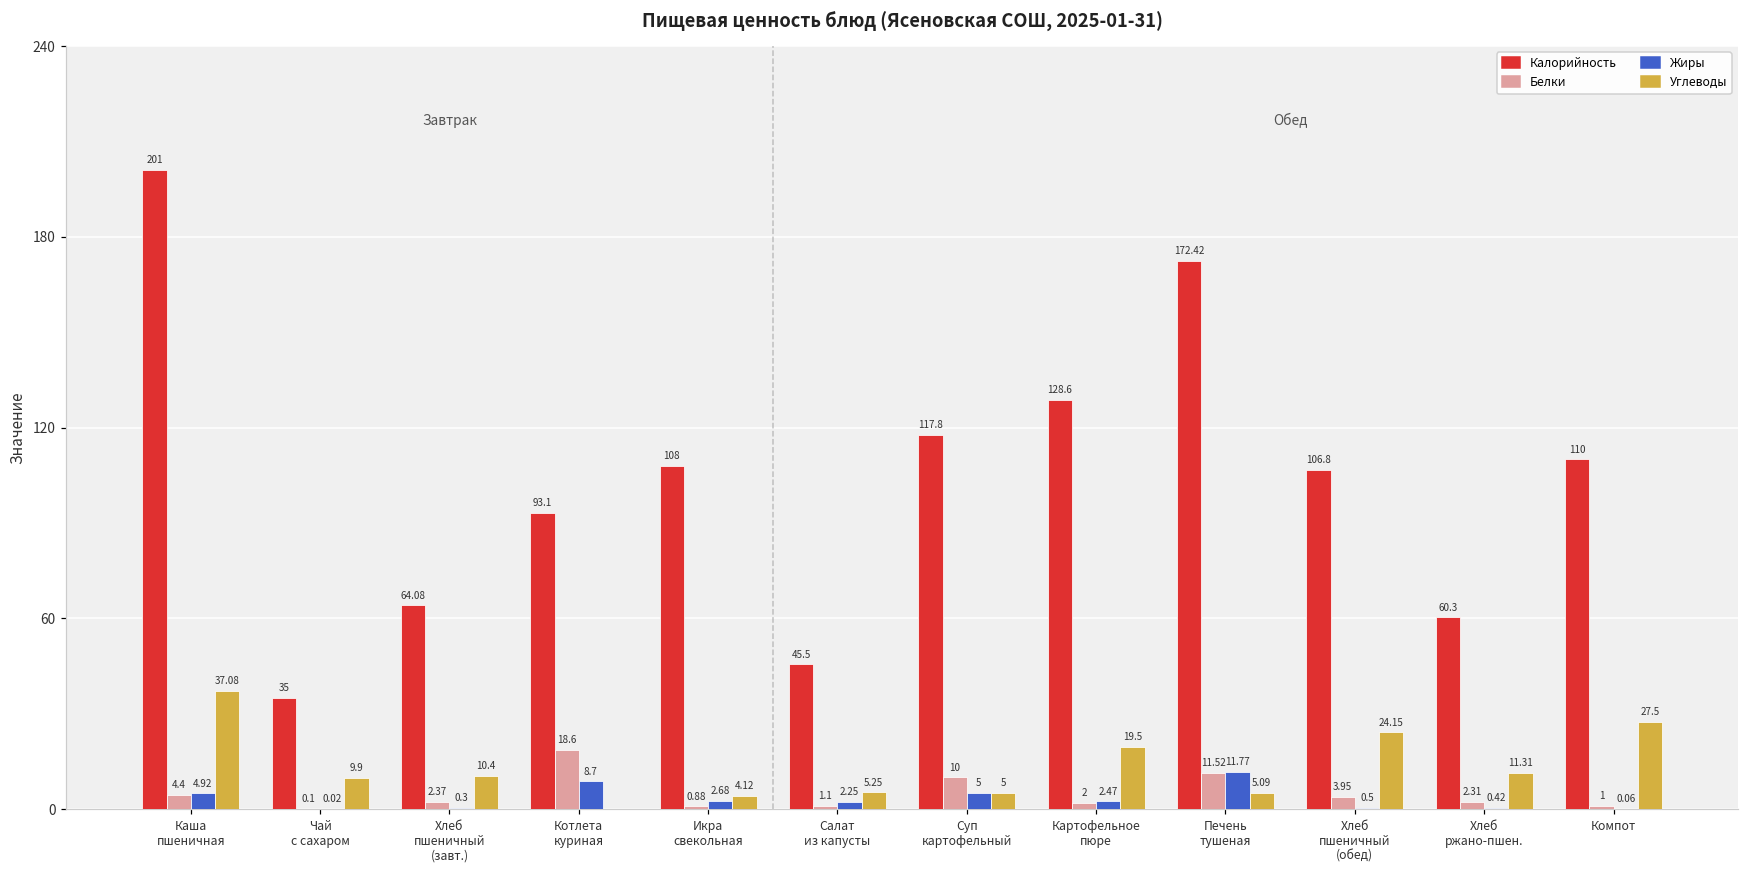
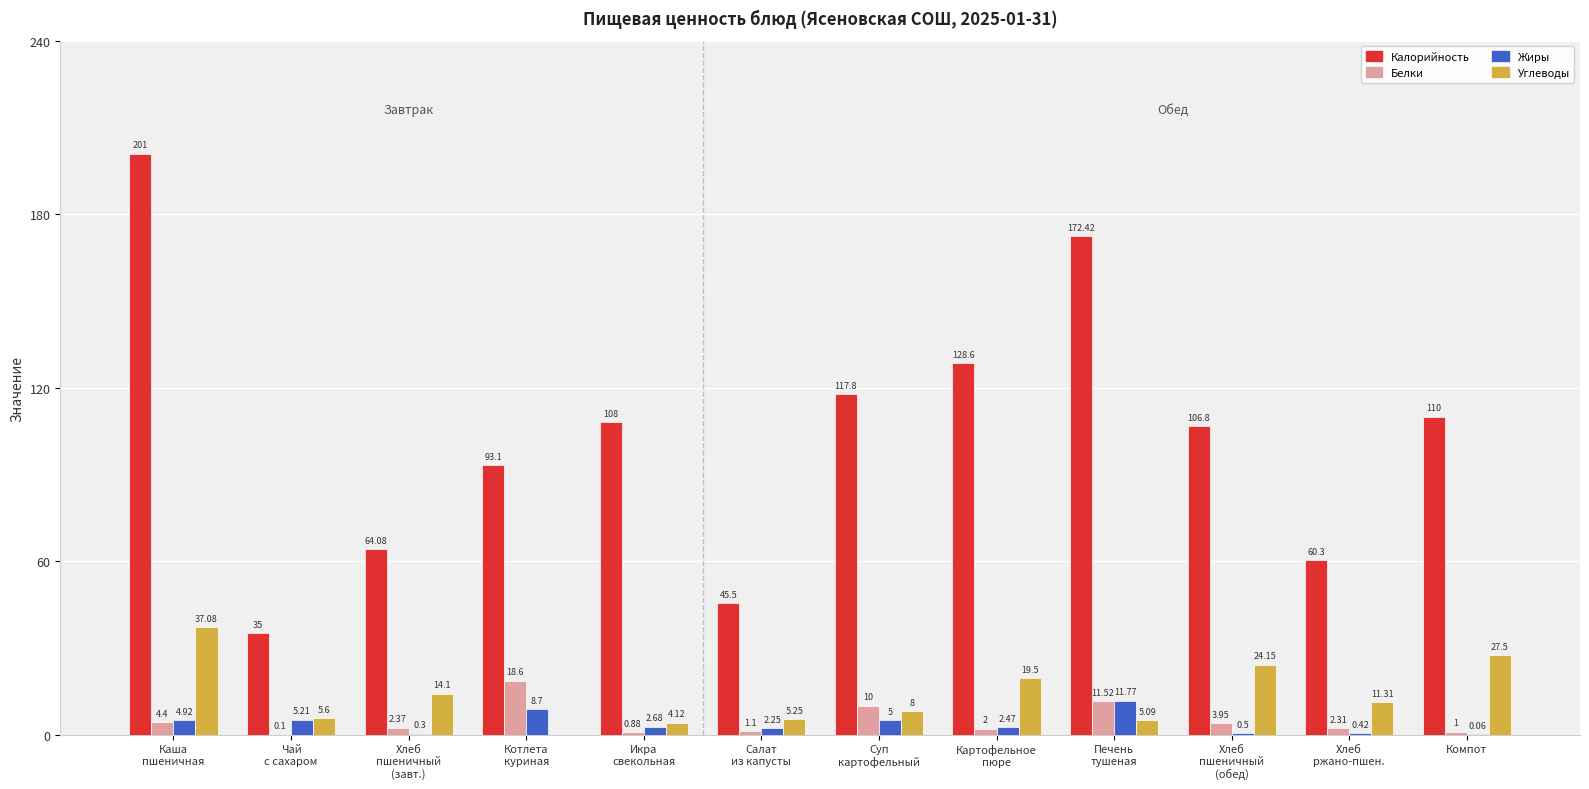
Жиры, Чай с сахаром: 0.02 -> 5.21
Углеводы, Чай с сахаром: 9.9 -> 5.6
Углеводы, Хлеб пшеничный (завт.): 10.4 -> 14.1
Углеводы, Суп картофельный: 5 -> 8
